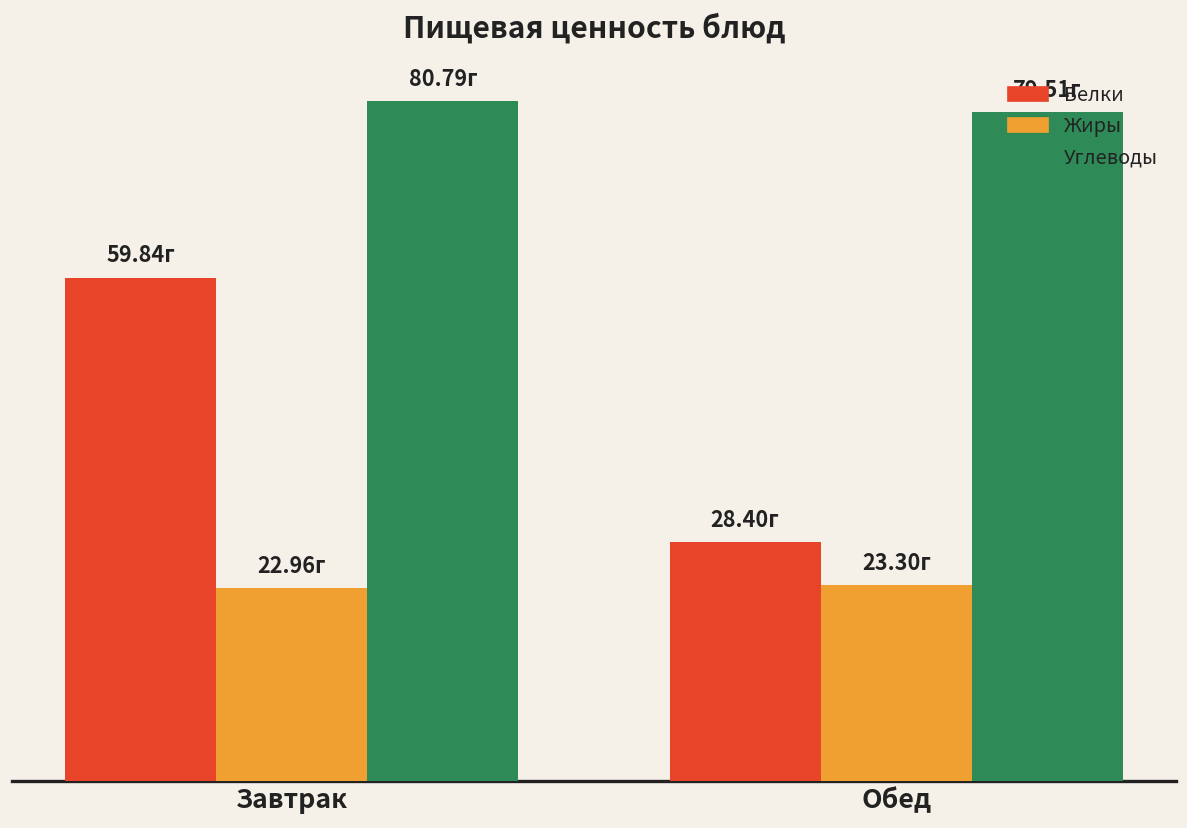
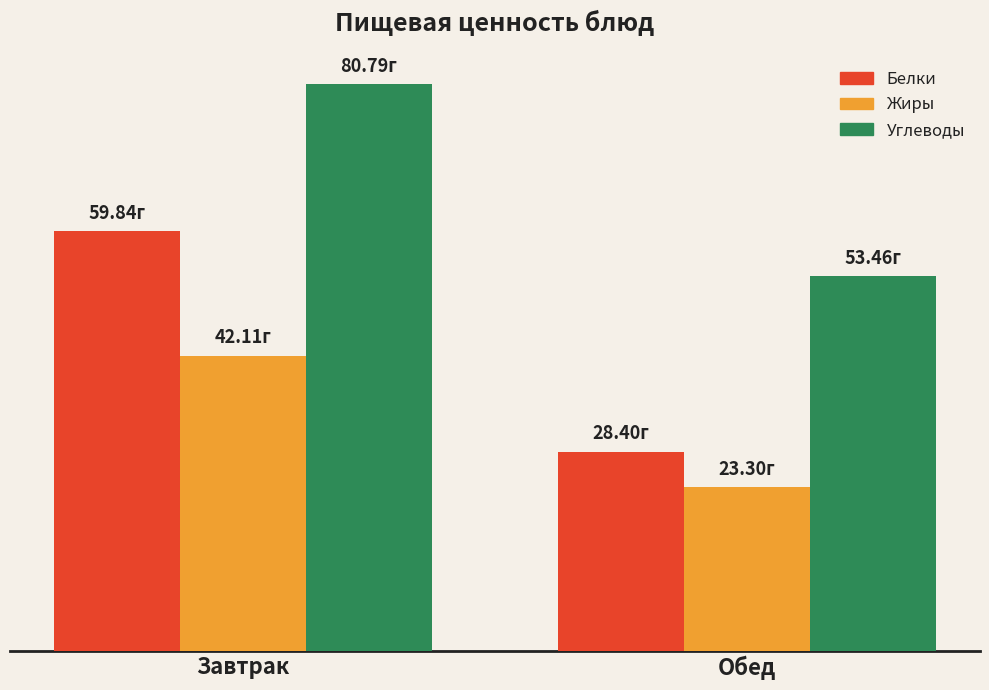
Жиры, Завтрак: 22.96г -> 42.11г
Углеводы, Обед: 79.51г -> 53.46г
